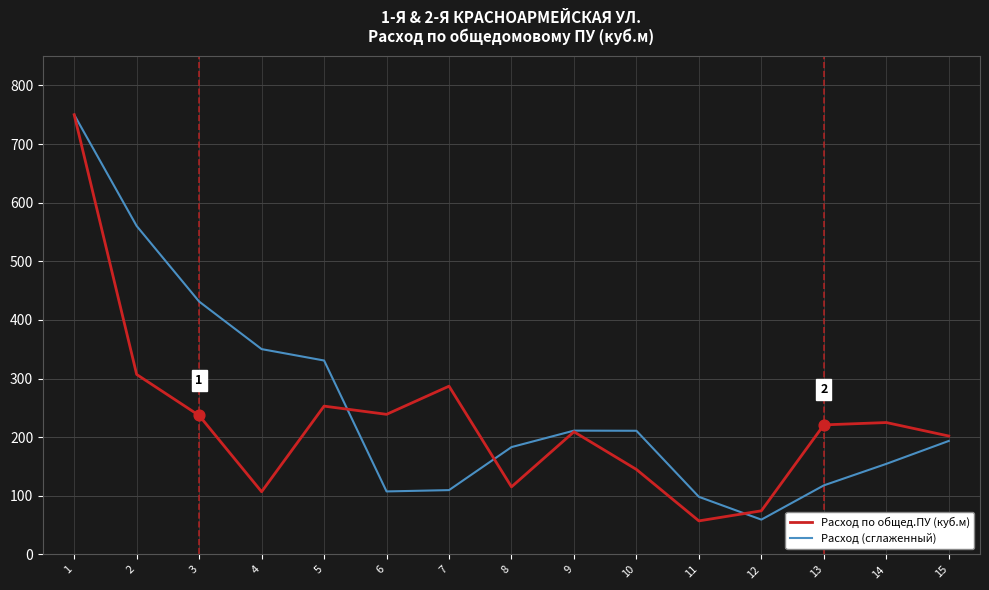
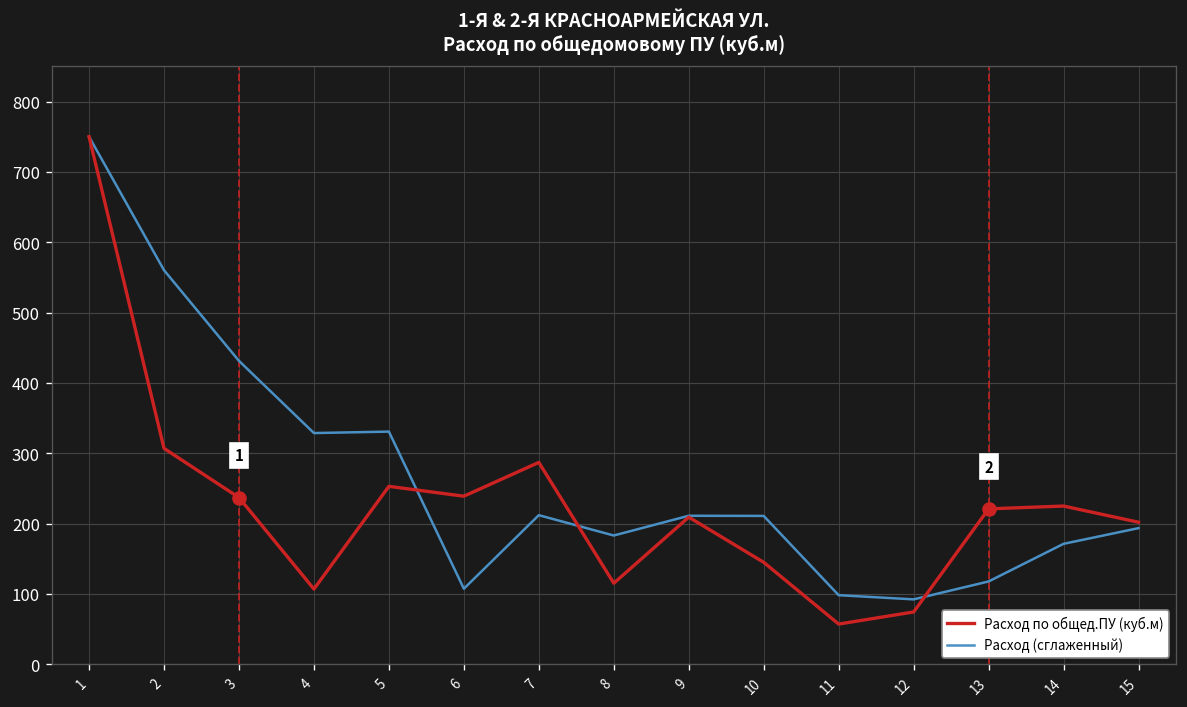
Расход (сглаженный), 4: 350 -> 330
Расход (сглаженный), 7: 110 -> 210
Расход (сглаженный), 12: 60 -> 90
Расход (сглаженный), 14: 150 -> 170
